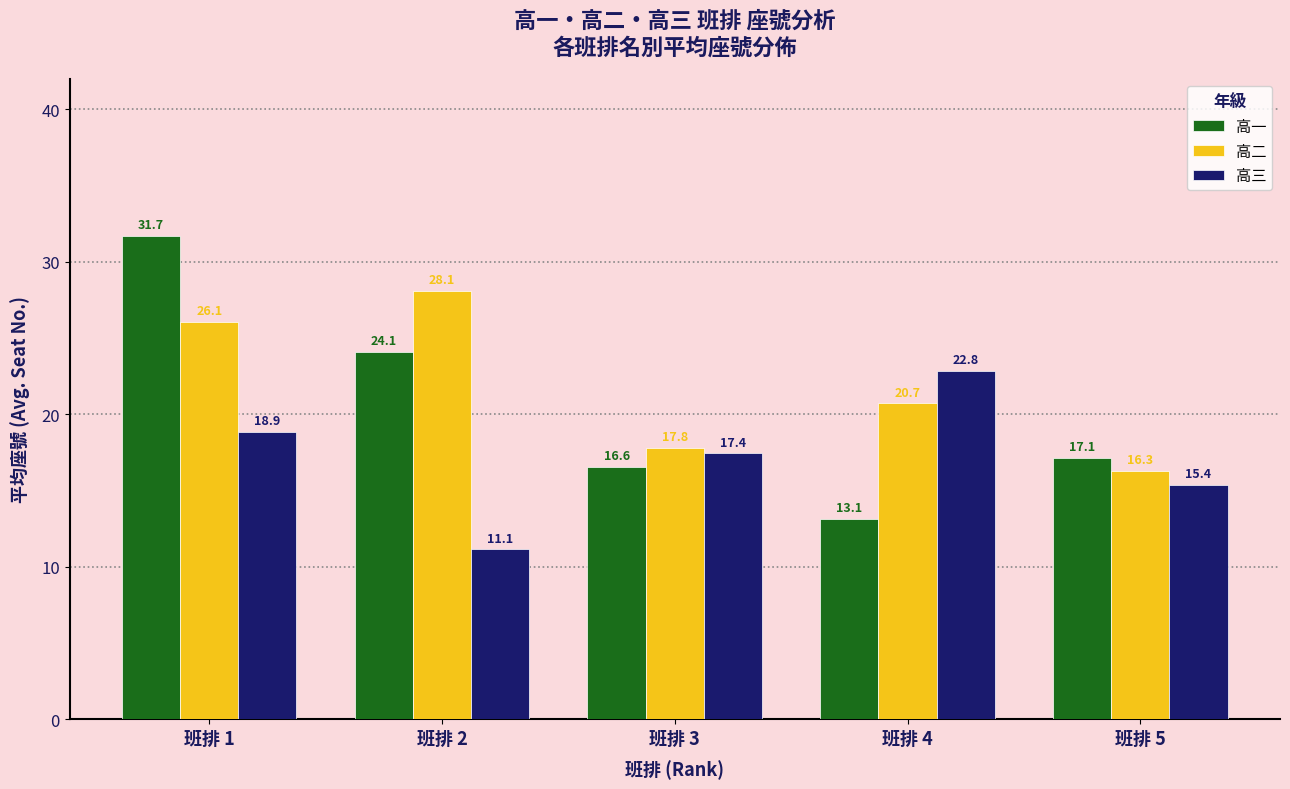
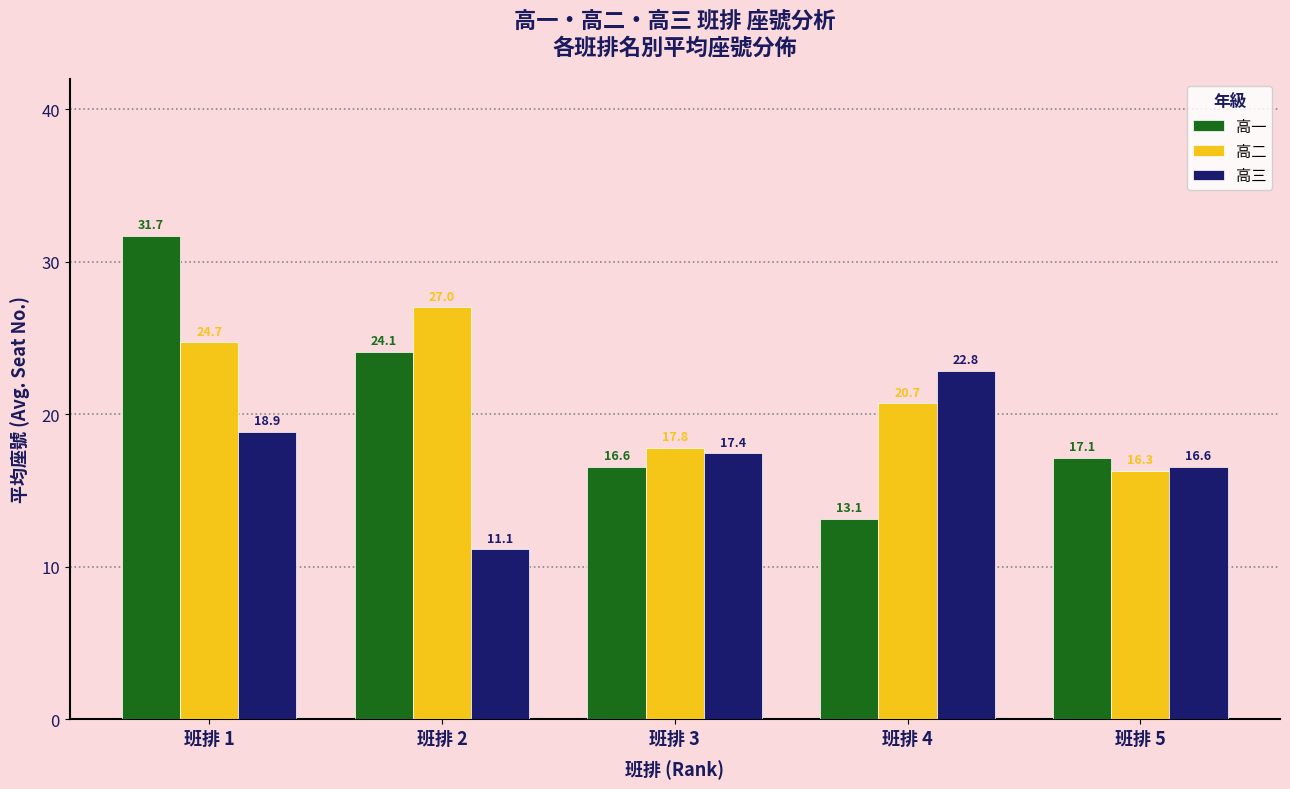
高二, 班排 1: 26.1 -> 24.7
高二, 班排 2: 28.1 -> 27.0
高三, 班排 5: 15.4 -> 16.6
